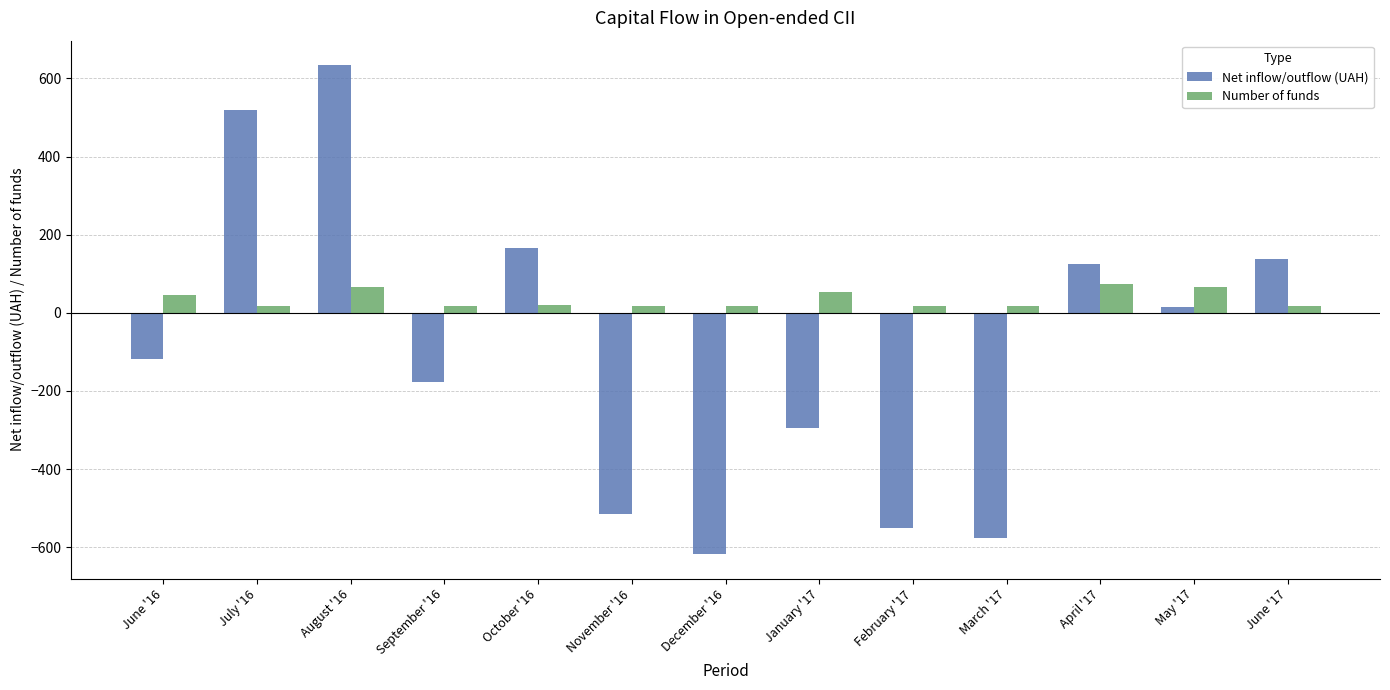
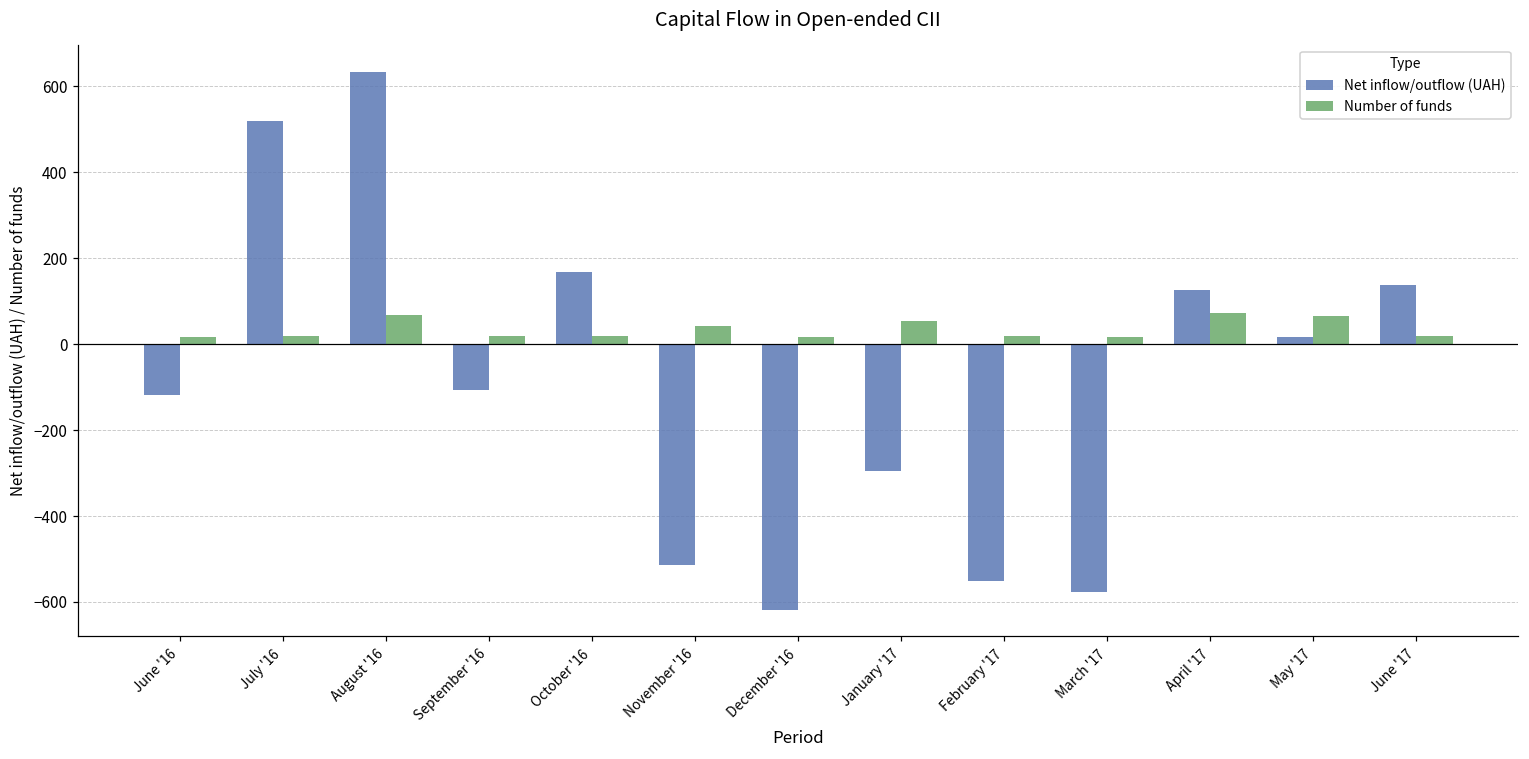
Number of funds, June '16: 50 -> 20
Net inflow/outflow (UAH), September '16: -180 -> -110
Number of funds, November '16: 20 -> 40
